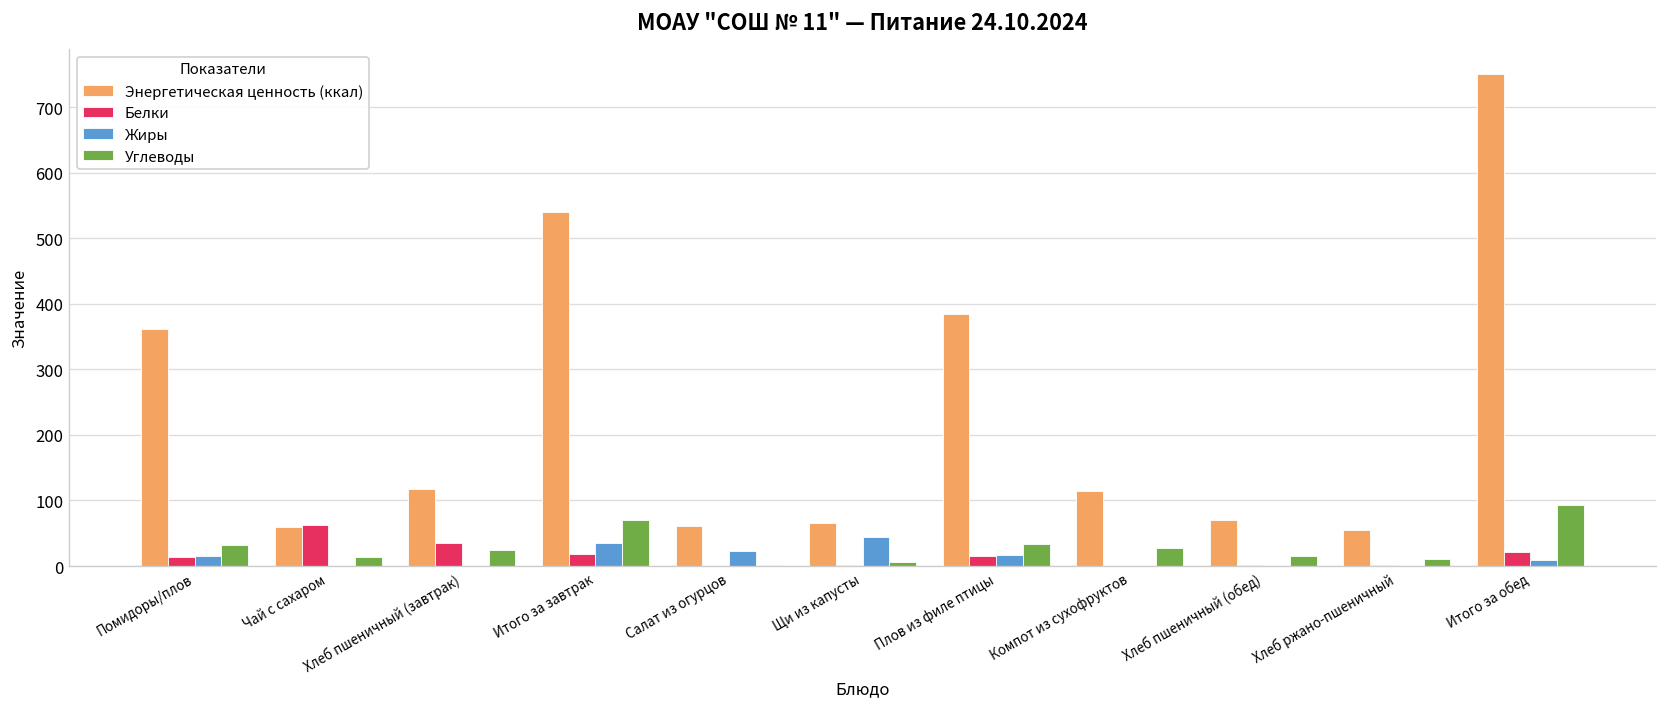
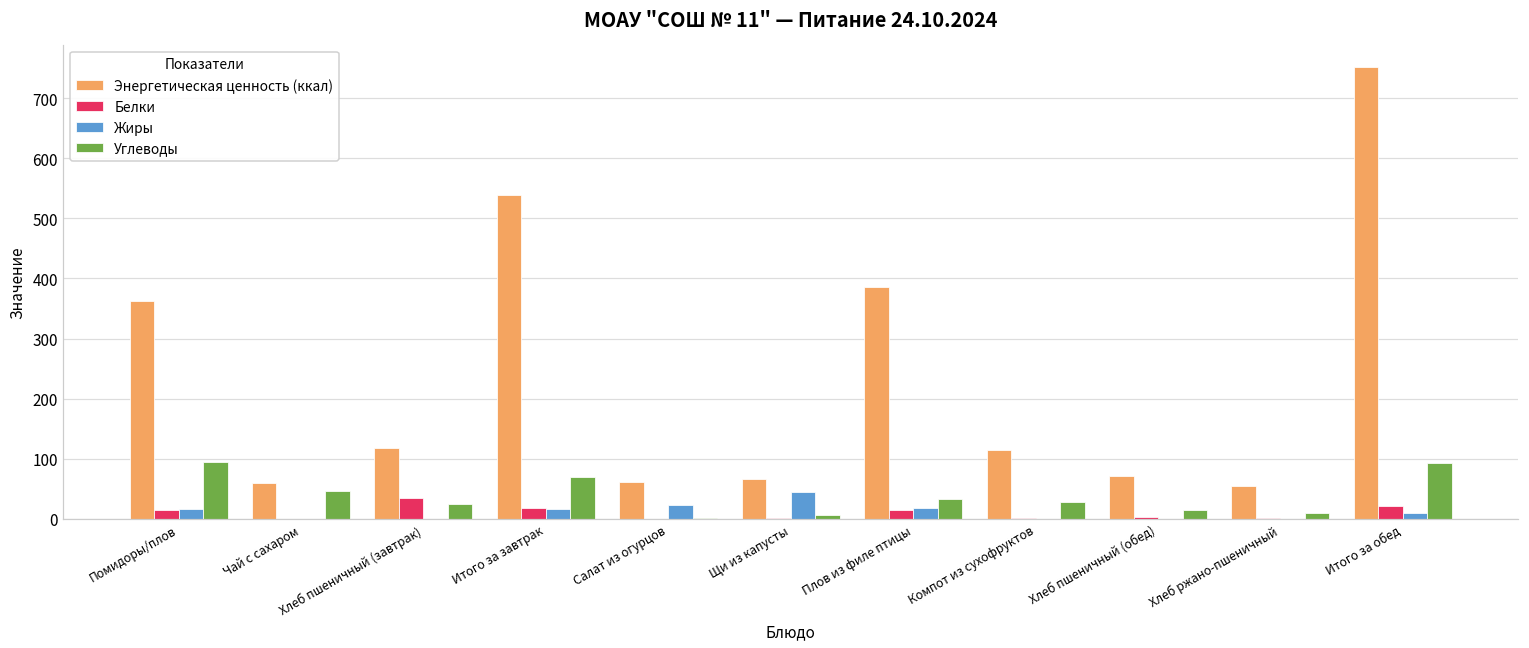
Углеводы, Помидоры/плов: 30 -> 90
Белки, Чай с сахаром: 60 -> 0
Углеводы, Чай с сахаром: 10 -> 50
Жиры, Итого за завтрак: 30 -> 20
